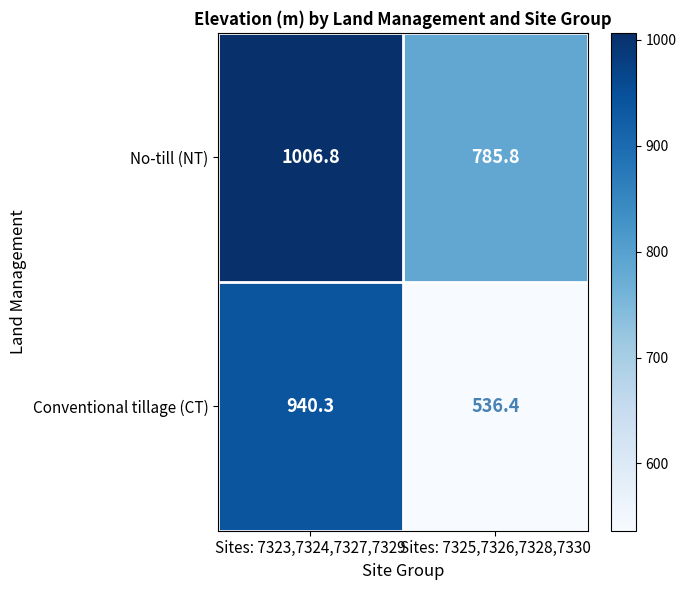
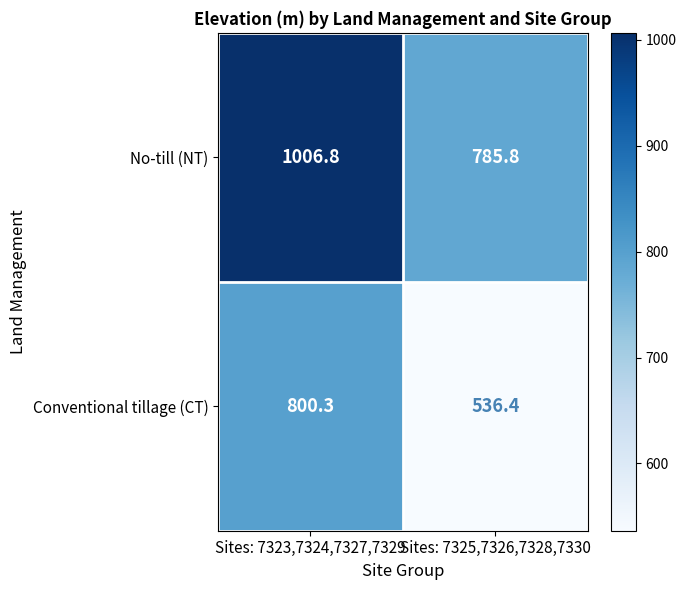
Conventional tillage (CT), Sites: 7323,7324,7327,7329: 940.3 -> 800.3
